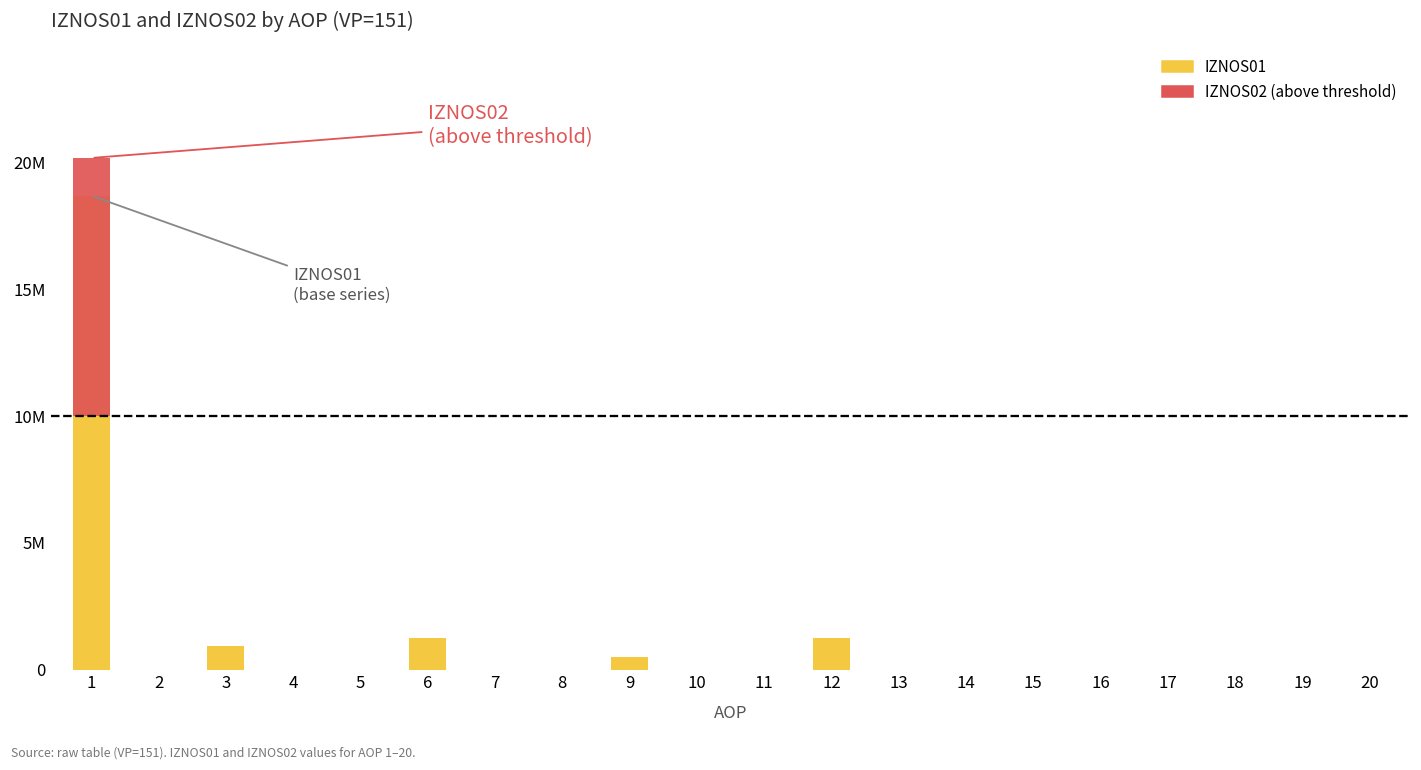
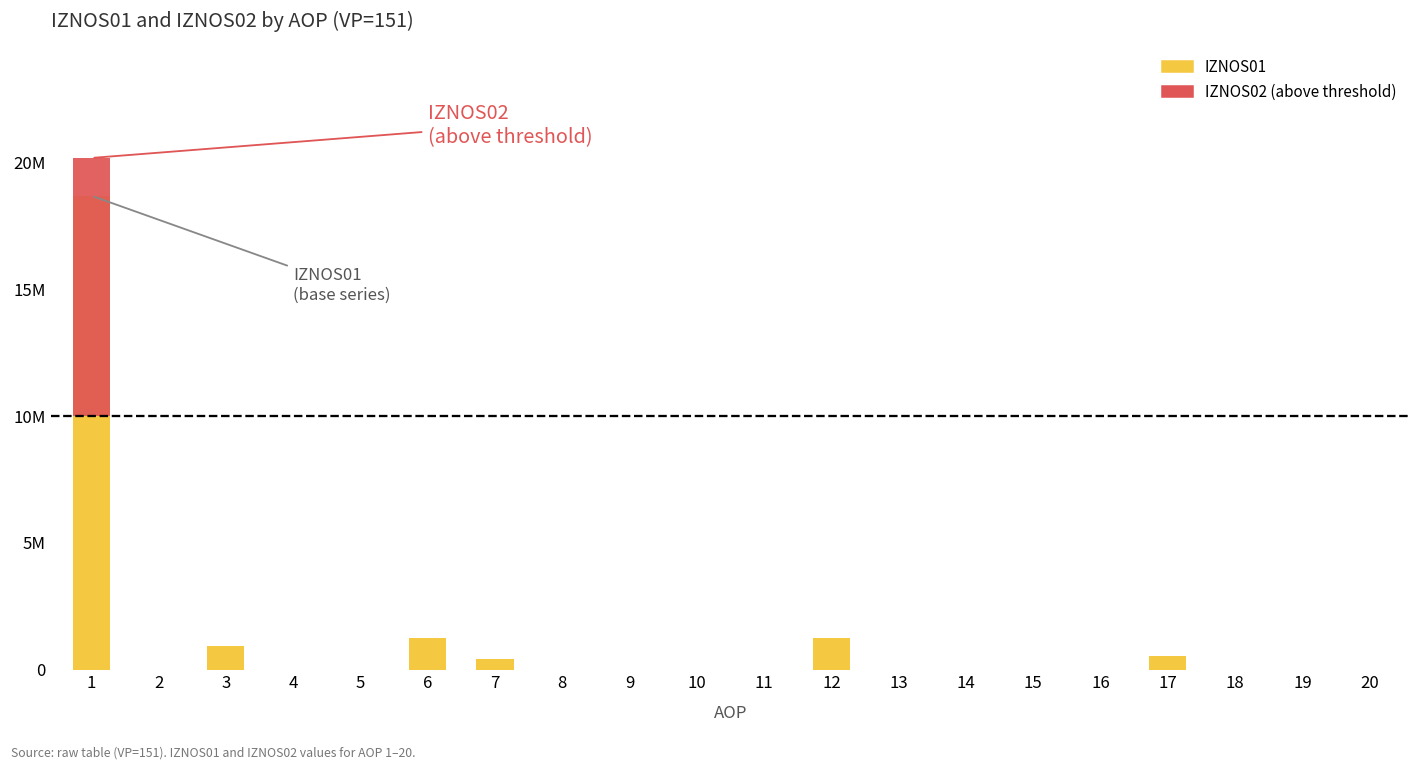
IZNOS01, 7: 0 -> 400000
IZNOS01, 9: 500000 -> 0
IZNOS01, 17: 0 -> 600000
